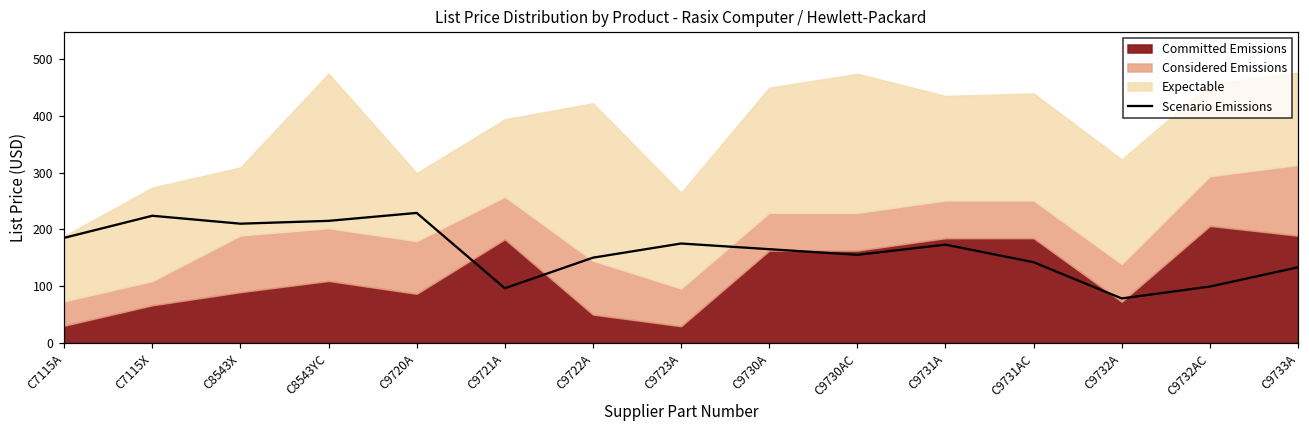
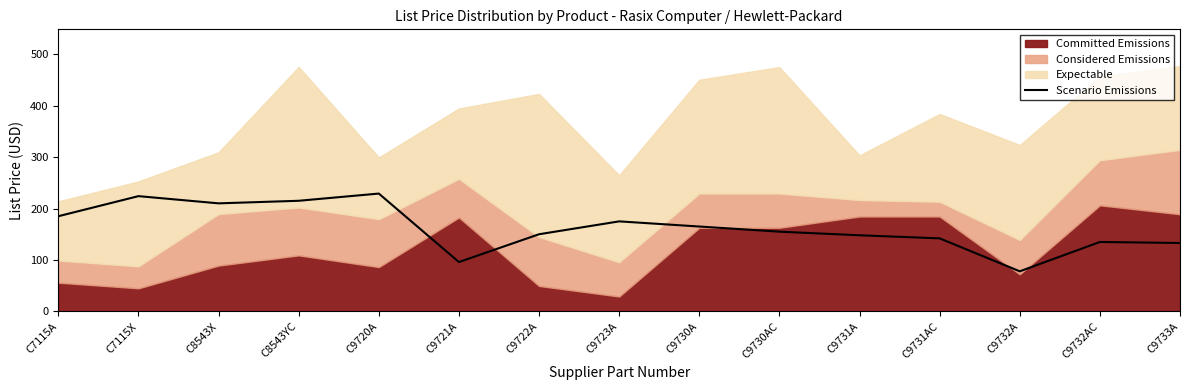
Committed Emissions, C7115A: 30 -> 60
Committed Emissions, C7115X: 70 -> 50
Scenario Emissions, C9731A: 170 -> 150
Considered Emissions, C9731A: 70 -> 30
Expectable, C9731A: 180 -> 90
Considered Emissions, C9731AC: 70 -> 30
Expectable, C9731AC: 190 -> 170
Scenario Emissions, C9732AC: 100 -> 140
